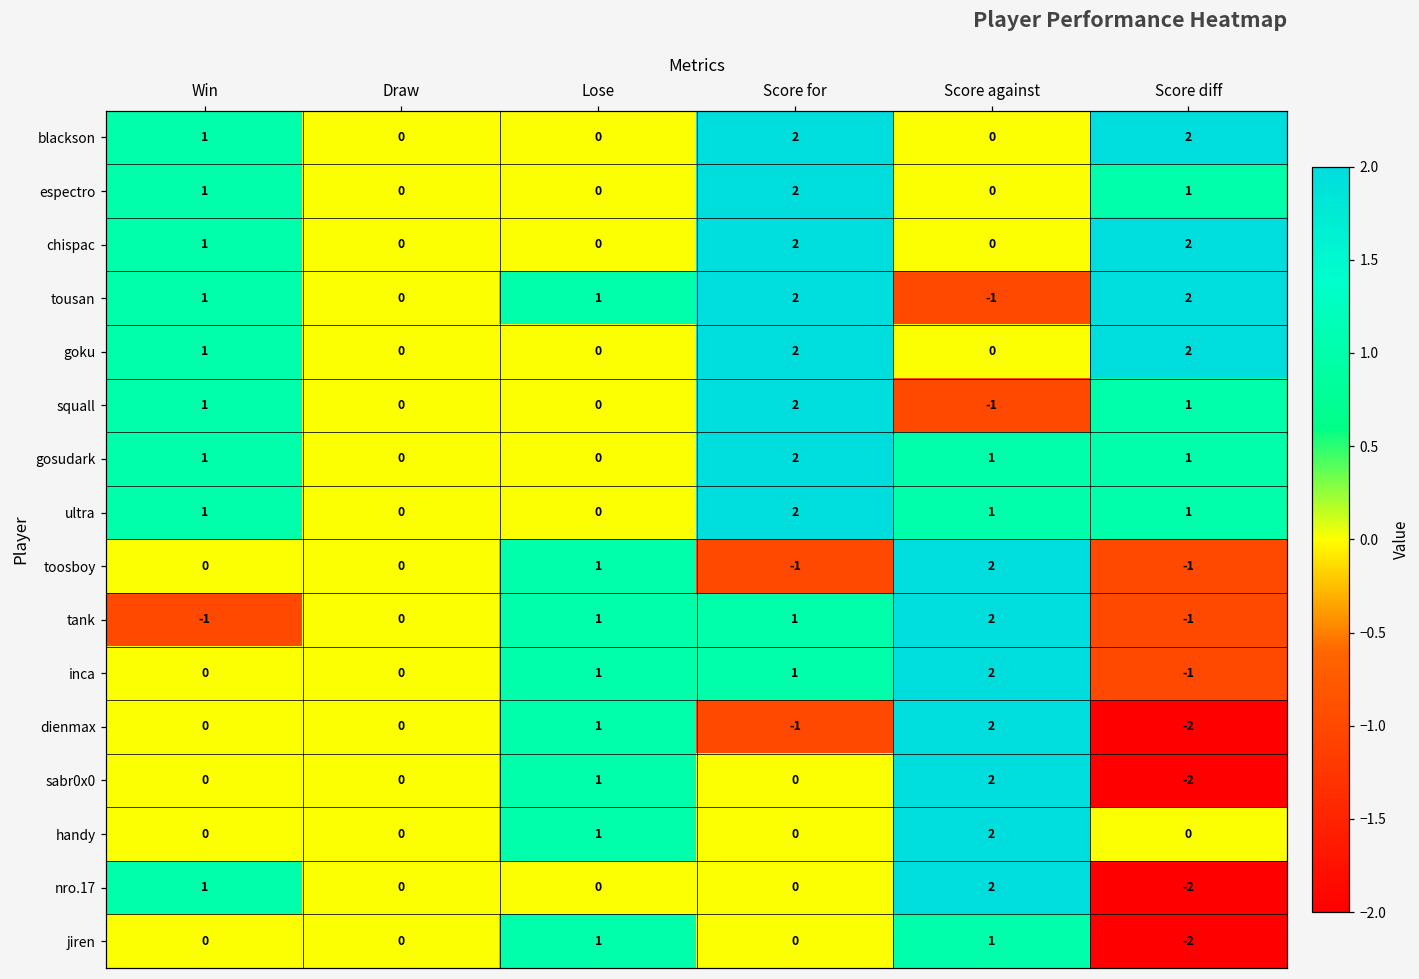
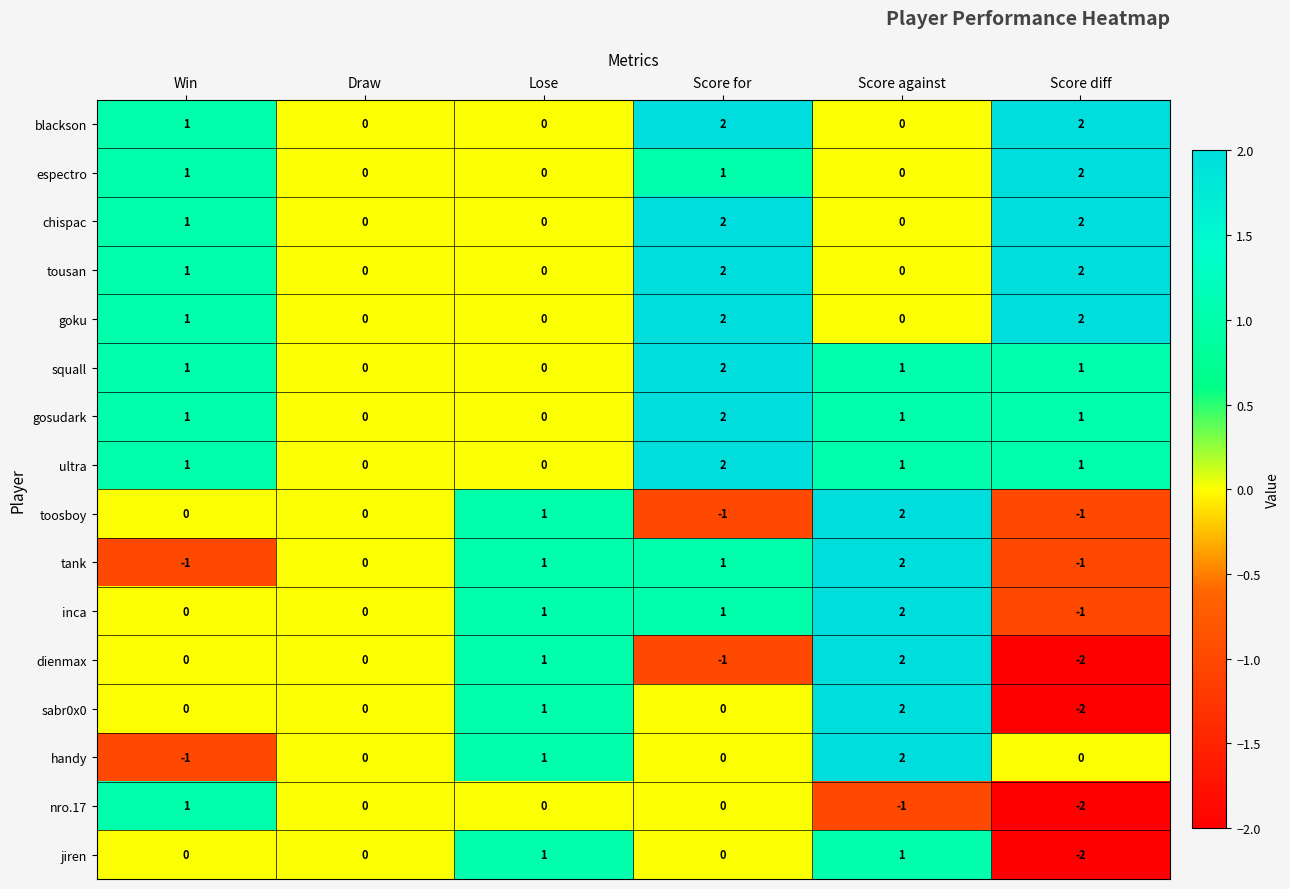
espectro, Score for: 2 -> 1
espectro, Score diff: 1 -> 2
tousan, Lose: 1 -> 0
tousan, Score against: -1 -> 0
squall, Score against: -1 -> 1
handy, Win: 0 -> -1
nro.17, Score against: 2 -> -1
